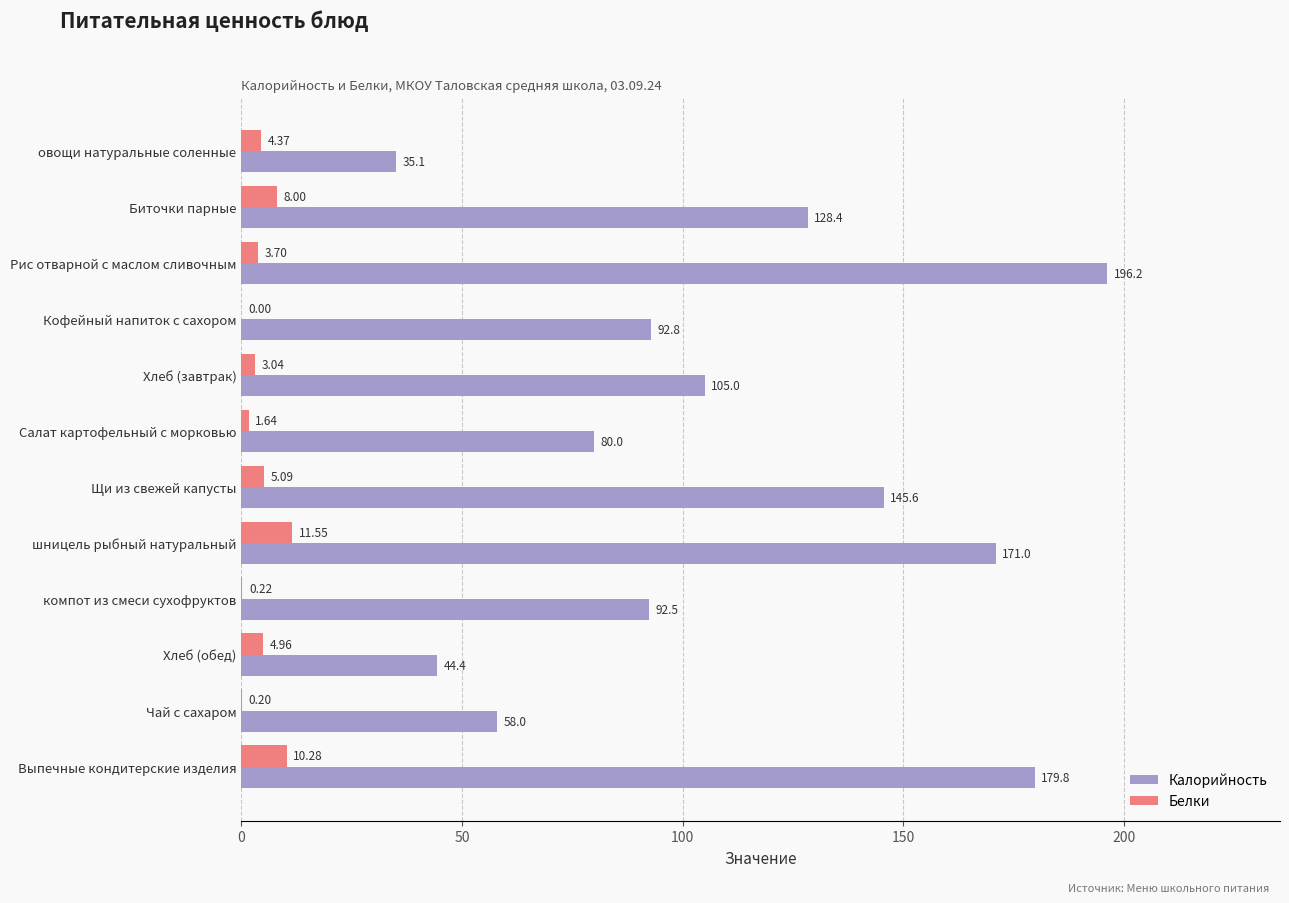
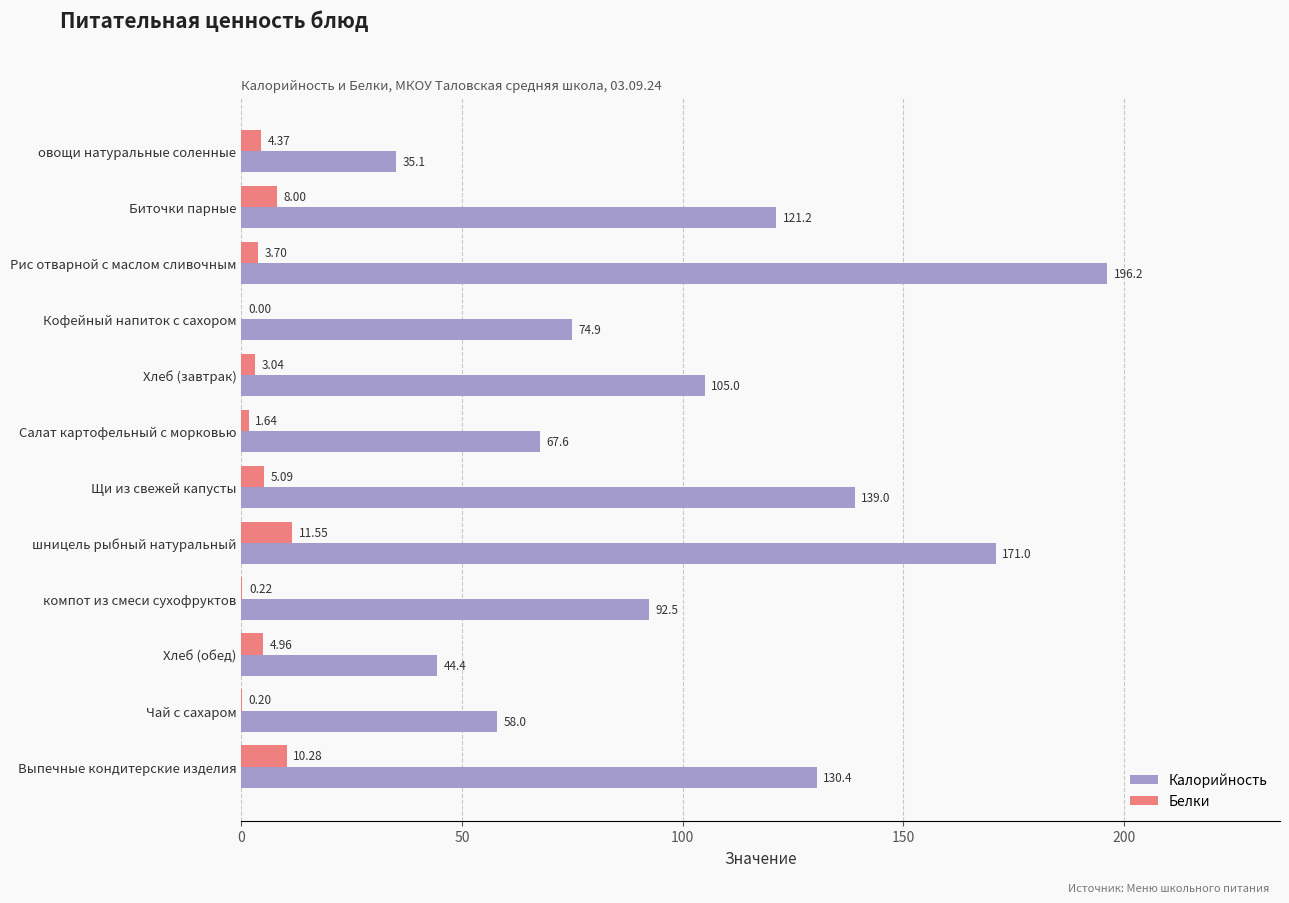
Калорийность, Биточки парные: 128.4 -> 121.2
Калорийность, Кофейный напиток с сахором: 92.8 -> 74.9
Калорийность, Салат картофельный с морковью: 80.0 -> 67.6
Калорийность, Щи из свежей капусты: 145.6 -> 139.0
Калорийность, Выпечные кондитерские изделия: 179.8 -> 130.4
